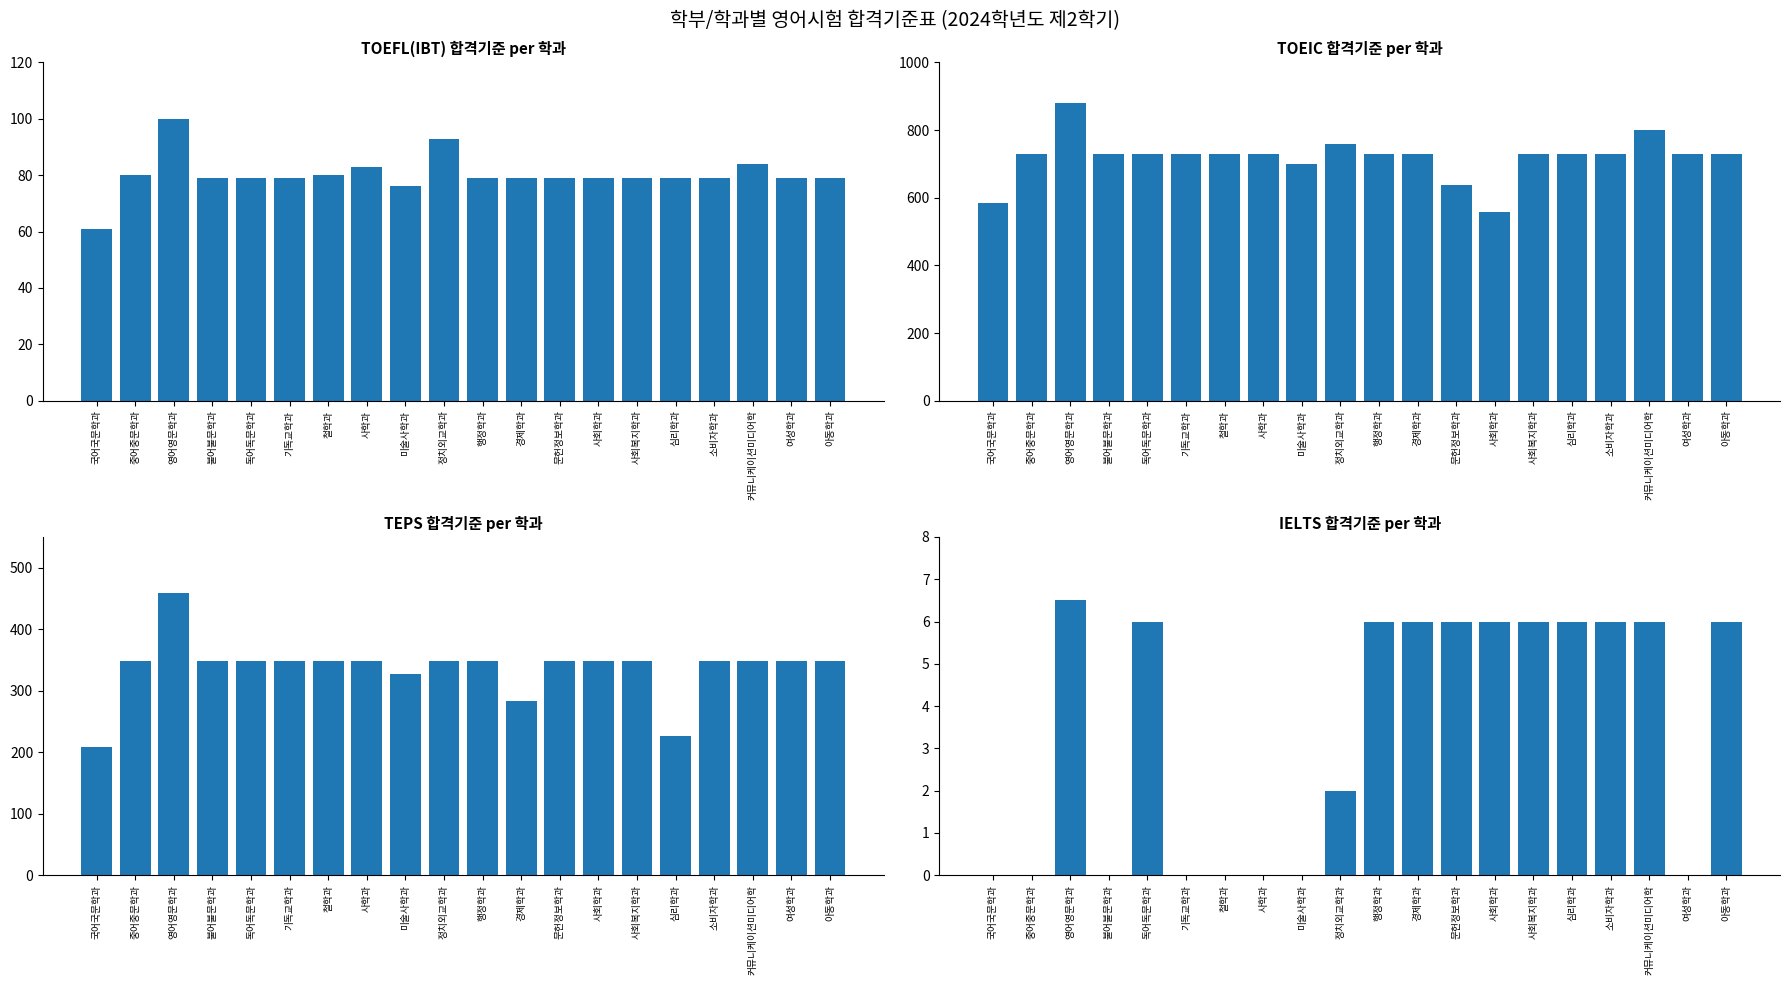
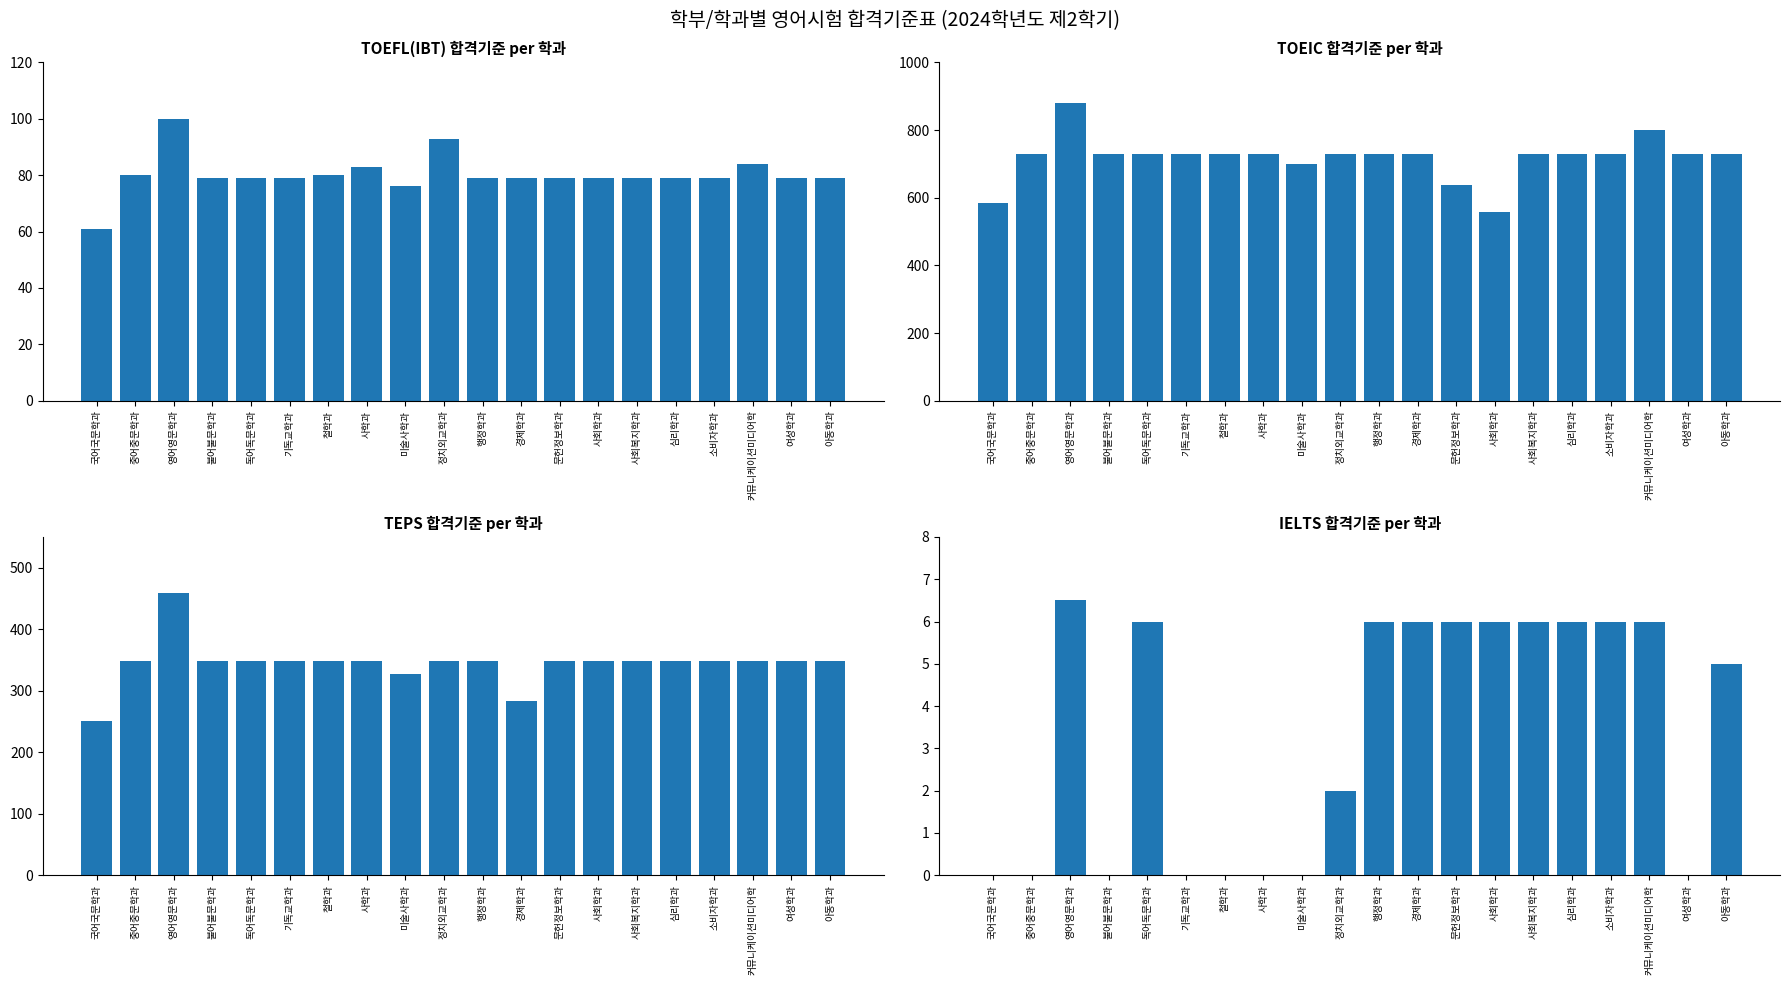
TOEIC 합격기준 per 학과, 정치외교학과: 760 -> 730
TEPS 합격기준 per 학과, 국어국문학과: 210 -> 250
TEPS 합격기준 per 학과, 심리학과: 230 -> 350
IELTS 합격기준 per 학과, 아동학과: 6 -> 5
